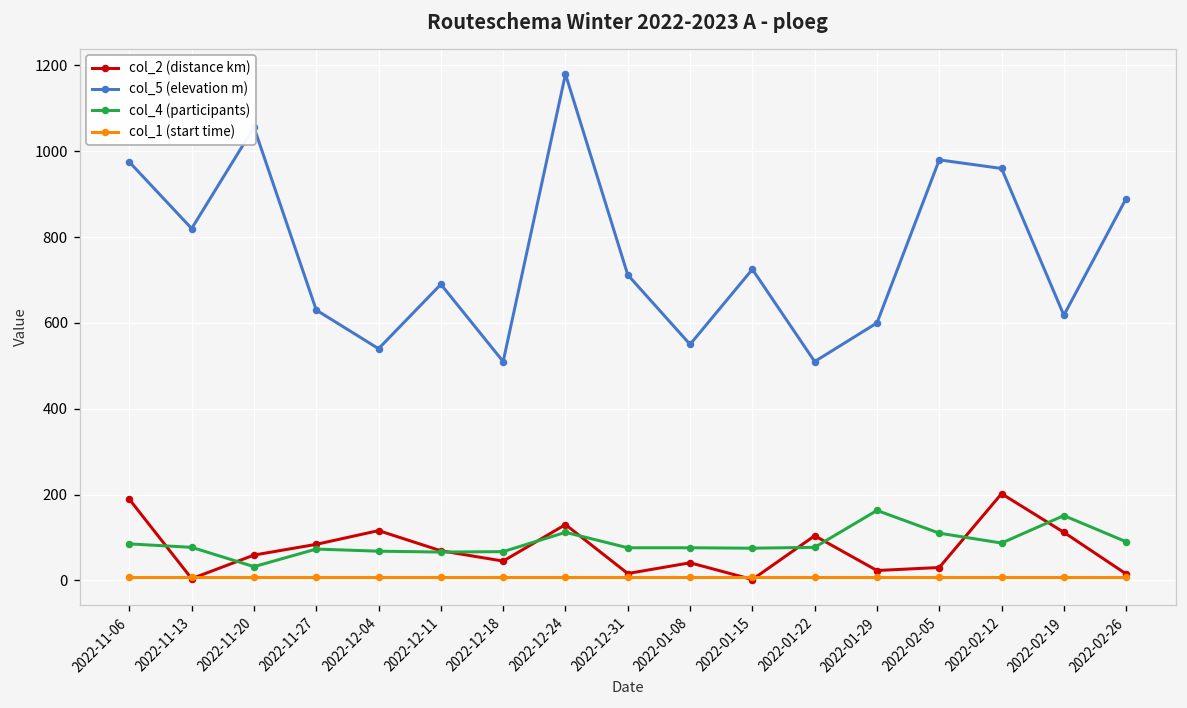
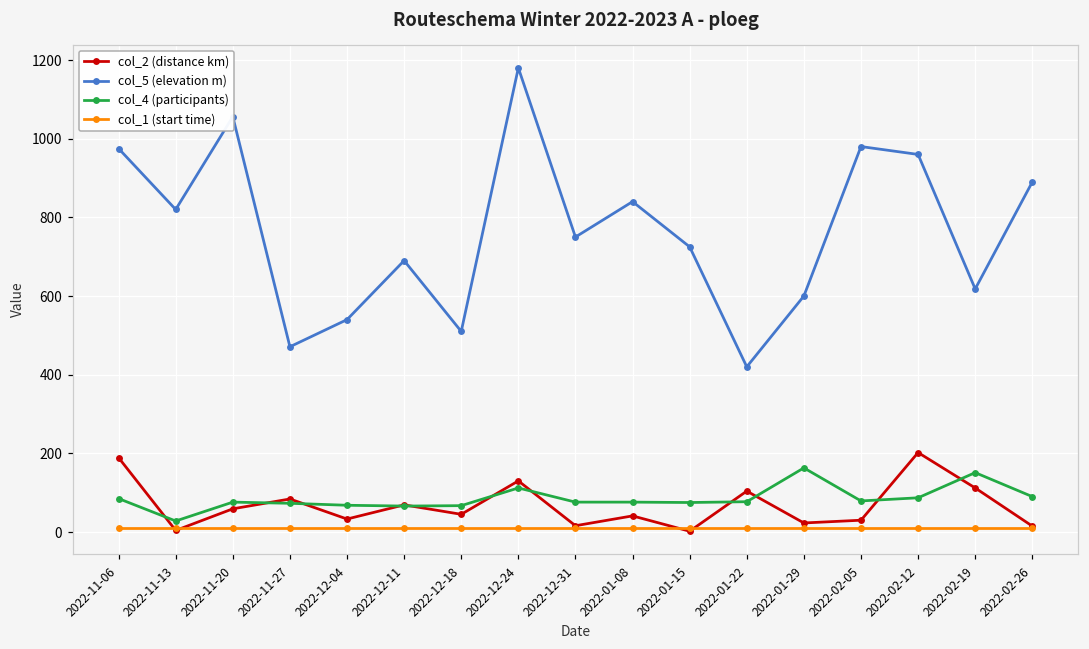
col_4 (participants), 2022-11-13: 80 -> 30
col_4 (participants), 2022-11-20: 30 -> 80
col_5 (elevation m), 2022-11-27: 630 -> 470
col_2 (distance km), 2022-12-04: 120 -> 30
col_5 (elevation m), 2022-12-31: 710 -> 750
col_5 (elevation m), 2022-01-08: 550 -> 840
col_5 (elevation m), 2022-01-22: 510 -> 420
col_4 (participants), 2022-02-05: 110 -> 80
